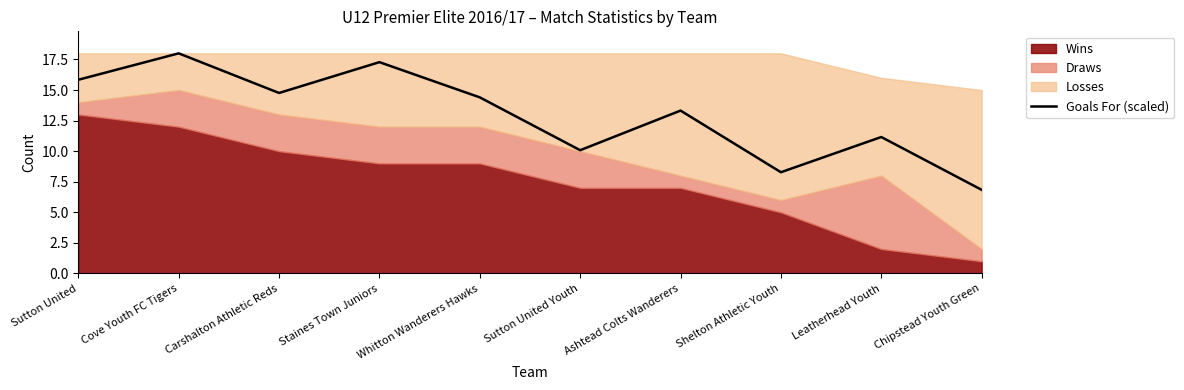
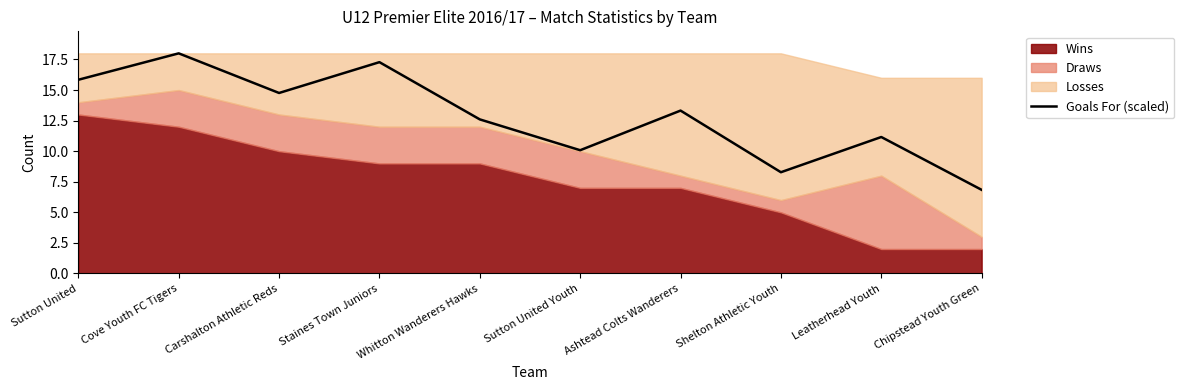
Goals For (scaled), Whitton Wanderers Hawks: 14.4 -> 12.6
Wins, Chipstead Youth Green: 1 -> 2
